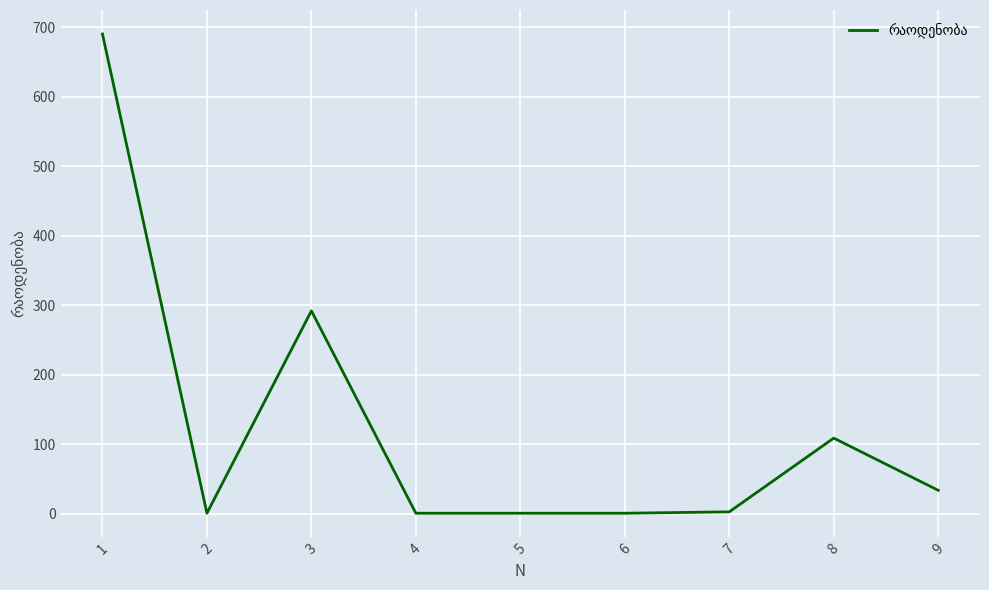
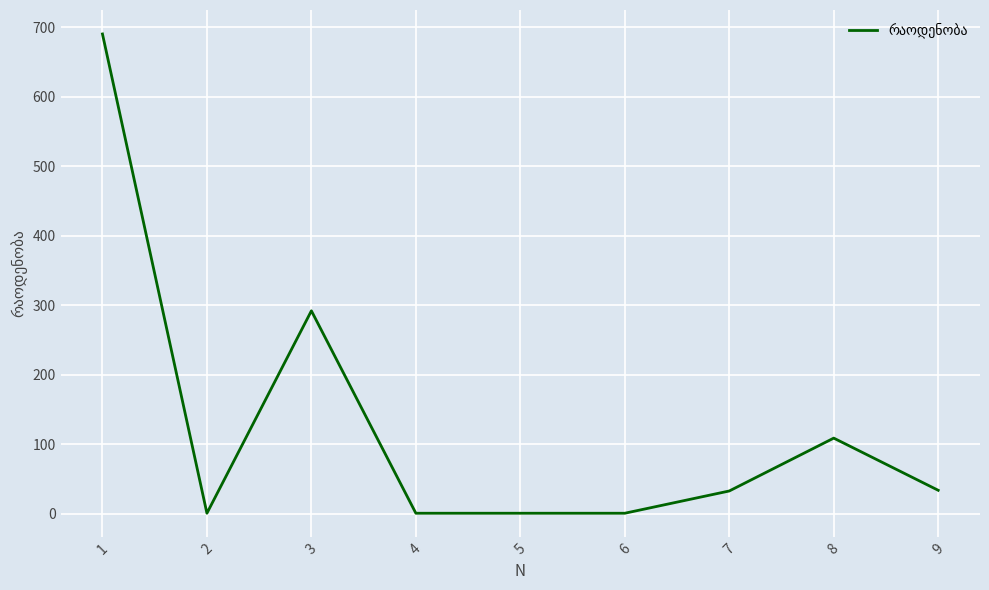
7: 0 -> 30
